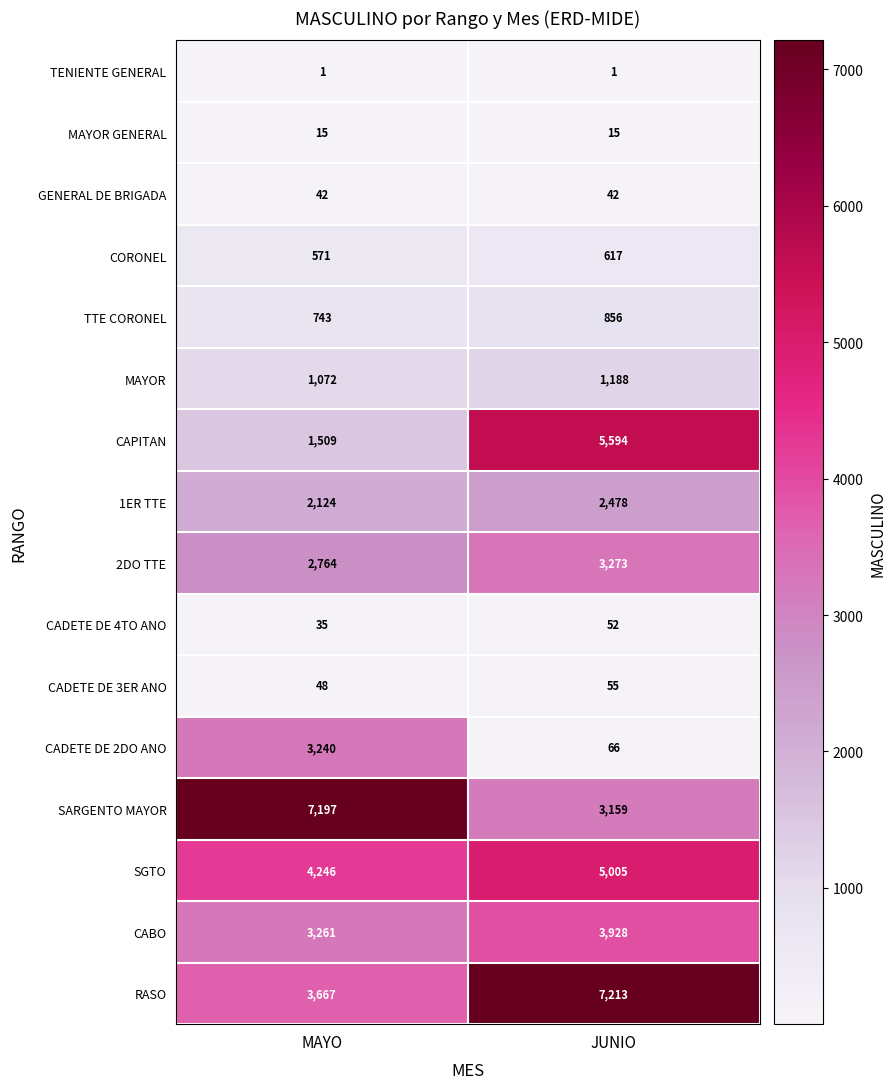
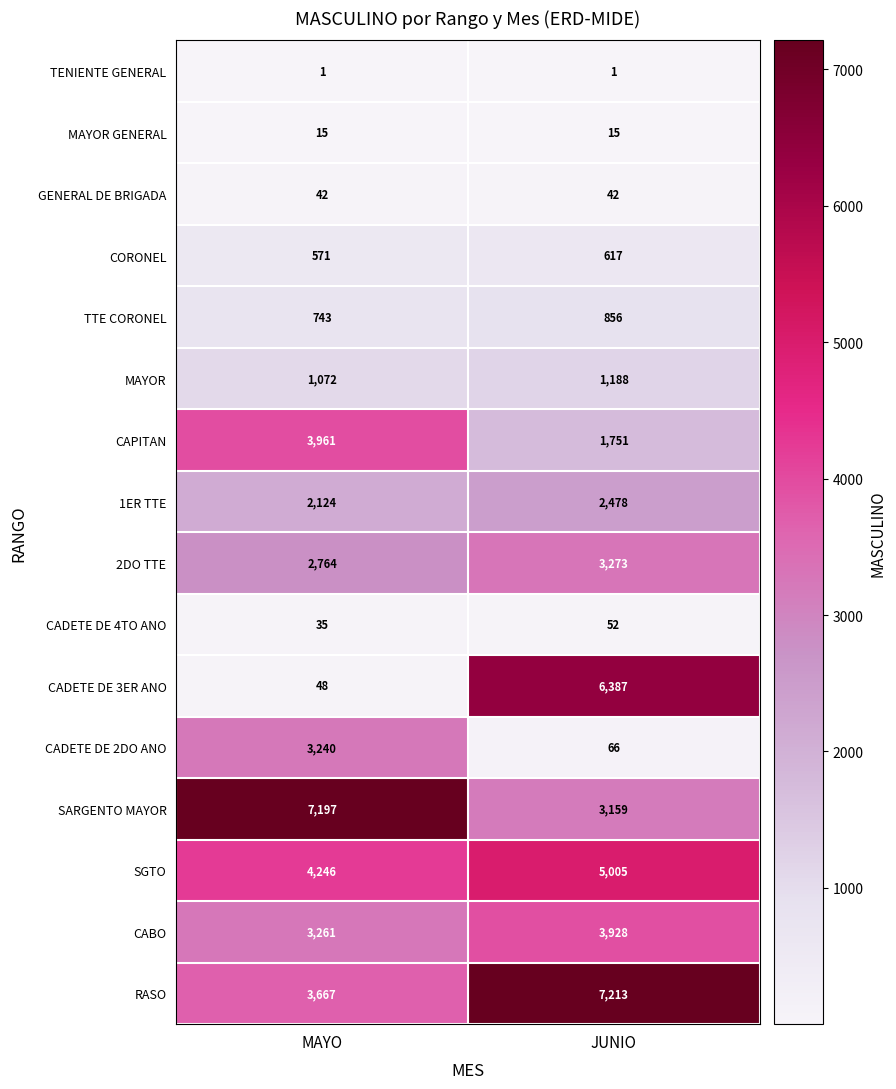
CAPITAN, MAYO: 1,509 -> 3,961
CAPITAN, JUNIO: 5,594 -> 1,751
CADETE DE 3ER ANO, JUNIO: 55 -> 6,387
